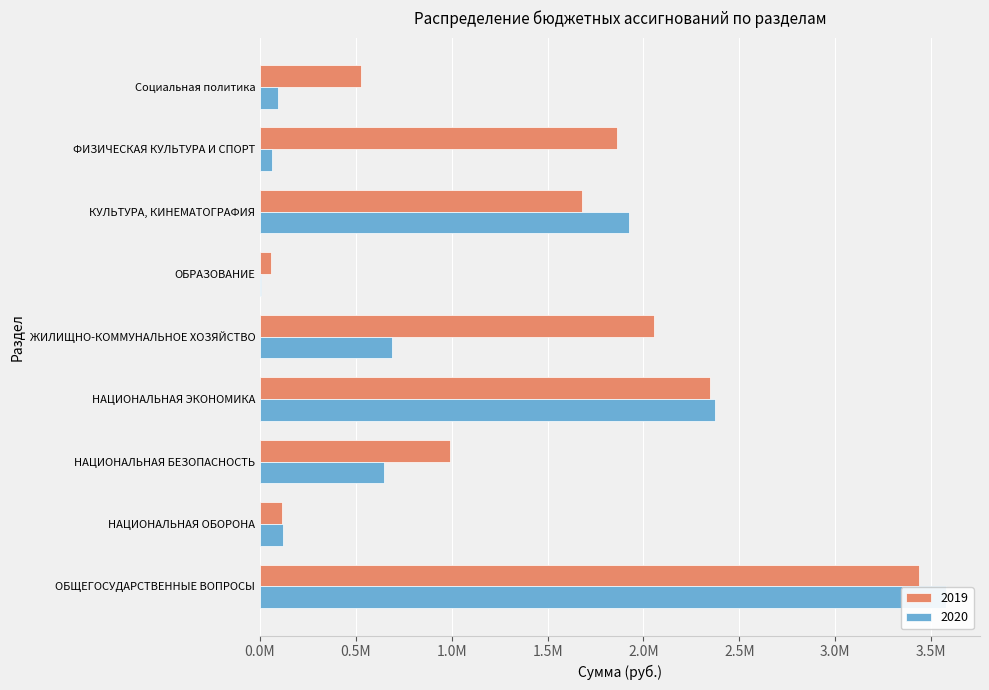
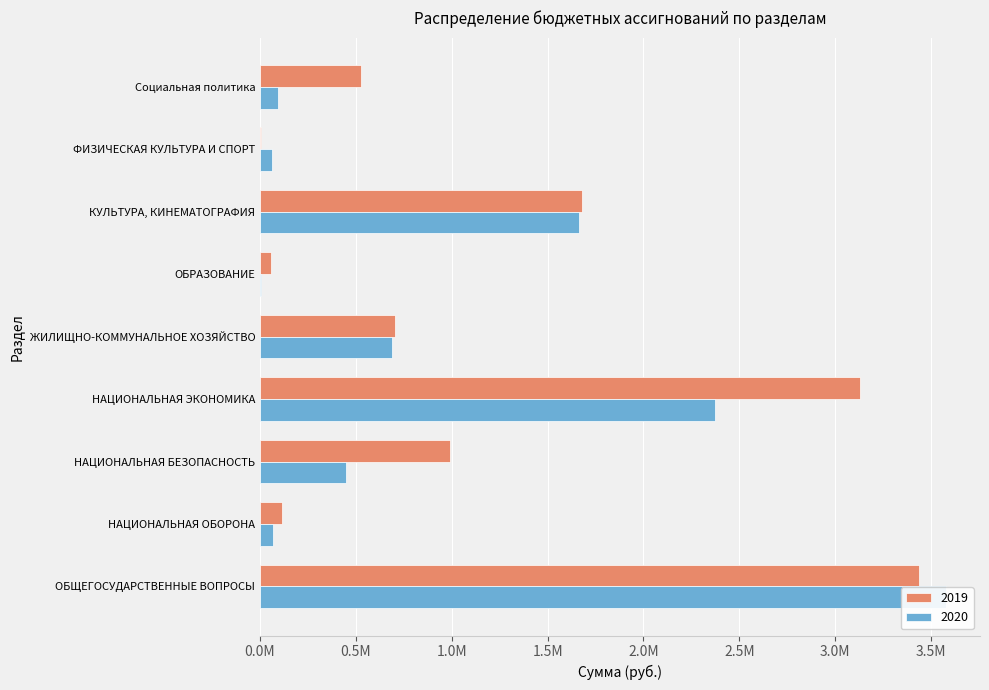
2019, ФИЗИЧЕСКАЯ КУЛЬТУРА И СПОРТ: 1860000 -> 0
2020, КУЛЬТУРА, КИНЕМАТОГРАФИЯ: 1930000 -> 1660000
2019, ЖИЛИЩНО-КОММУНАЛЬНОЕ ХОЗЯЙСТВО: 2060000 -> 710000
2019, НАЦИОНАЛЬНАЯ ЭКОНОМИКА: 2350000 -> 3130000
2020, НАЦИОНАЛЬНАЯ БЕЗОПАСНОСТЬ: 650000 -> 450000
2020, НАЦИОНАЛЬНАЯ ОБОРОНА: 120000 -> 70000
